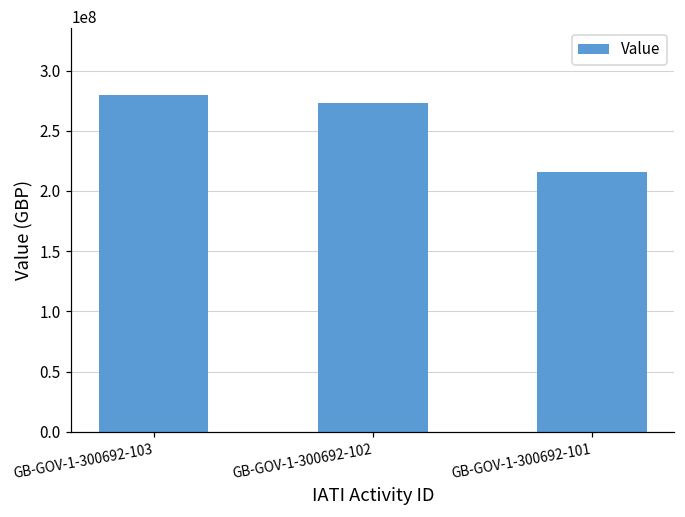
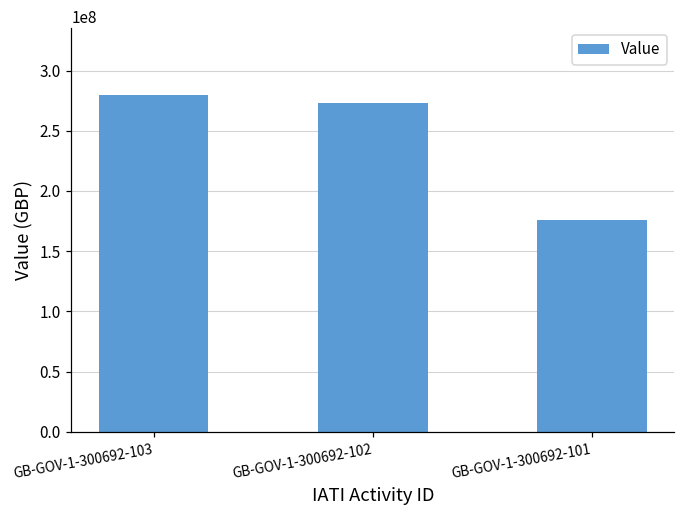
GB-GOV-1-300692-101: 215000000 -> 176000000
